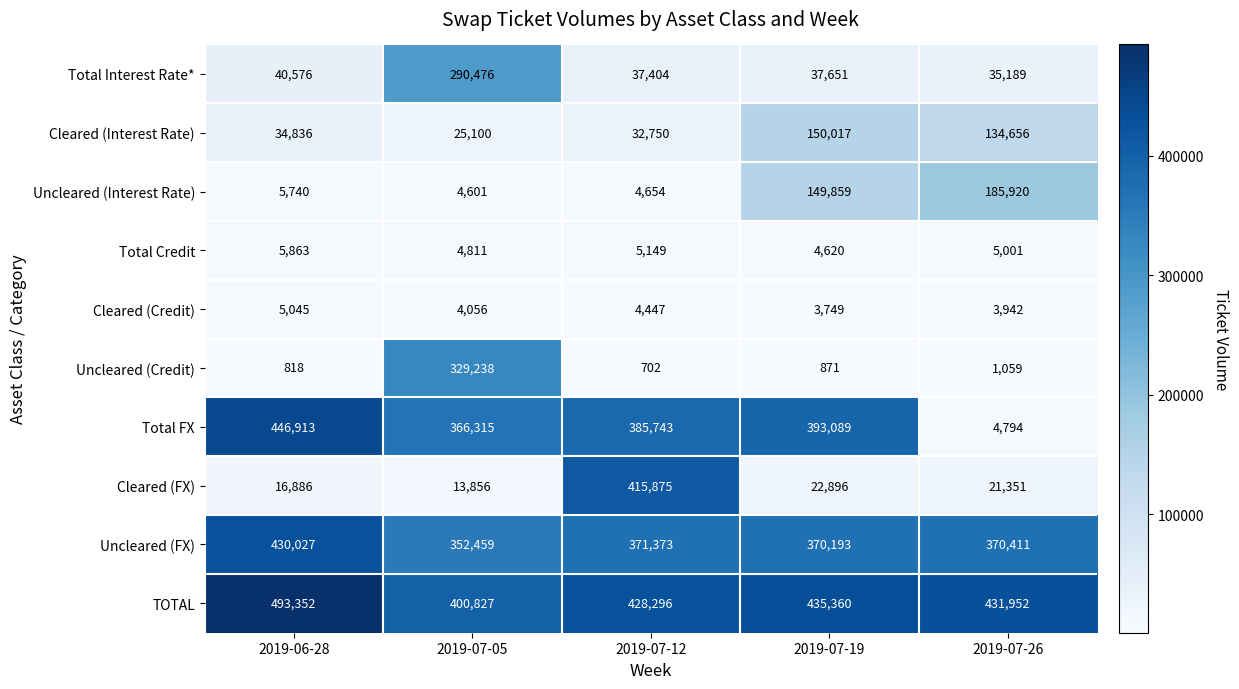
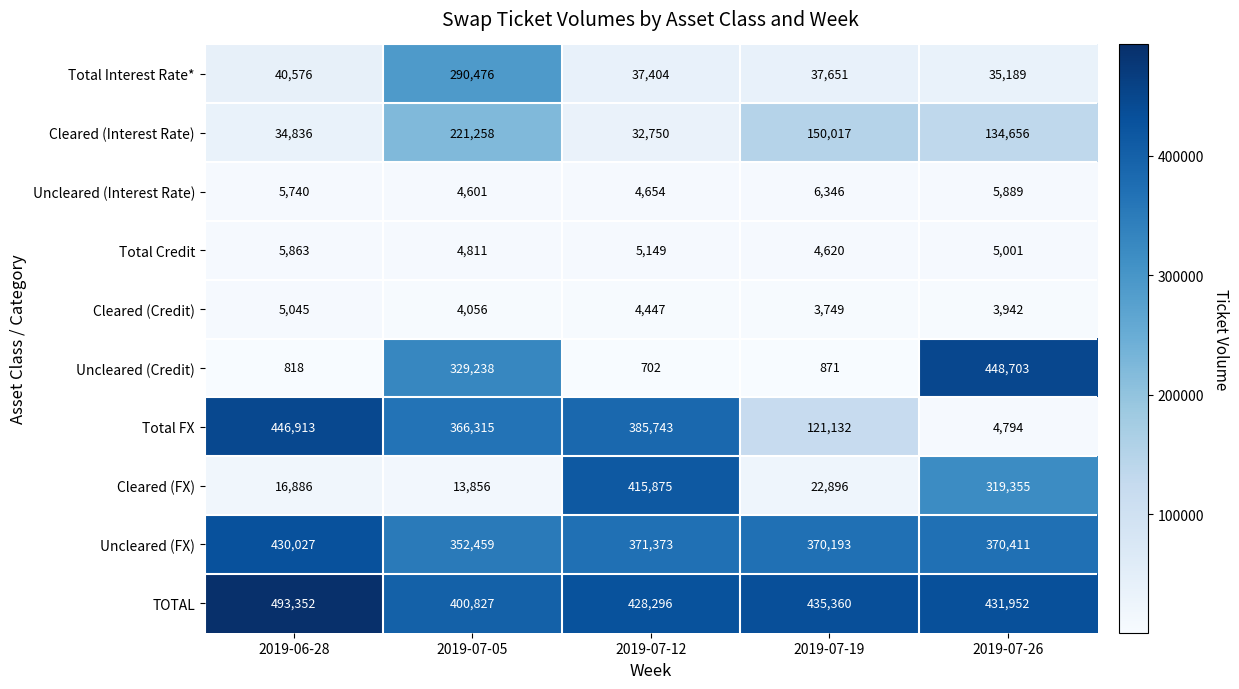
Cleared (Interest Rate), 2019-07-05: 25,100 -> 221,258
Uncleared (Interest Rate), 2019-07-19: 149,859 -> 6,346
Uncleared (Interest Rate), 2019-07-26: 185,920 -> 5,889
Uncleared (Credit), 2019-07-26: 1,059 -> 448,703
Total FX, 2019-07-19: 393,089 -> 121,132
Cleared (FX), 2019-07-26: 21,351 -> 319,355
